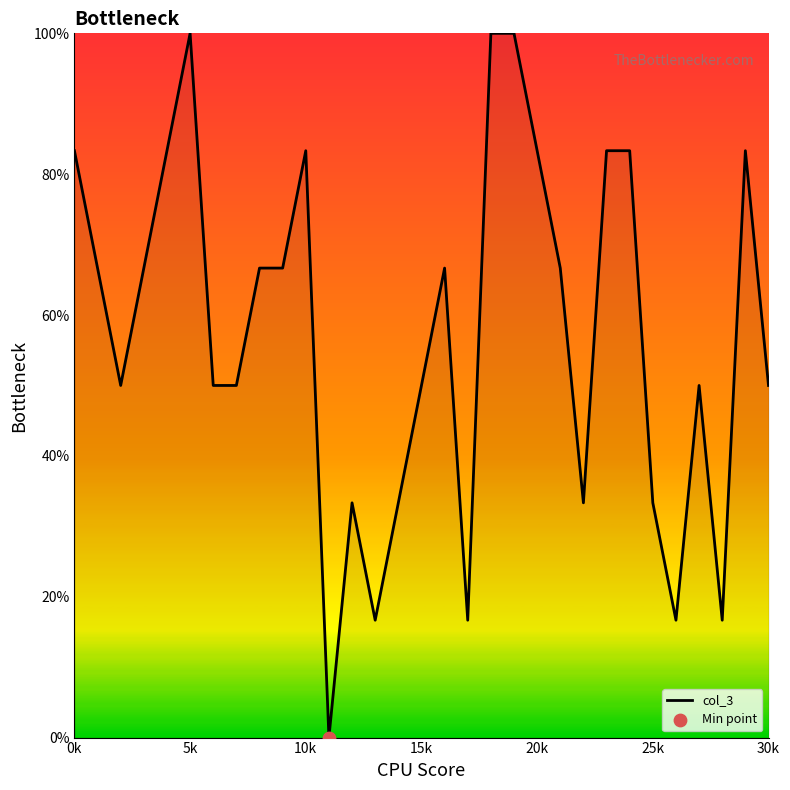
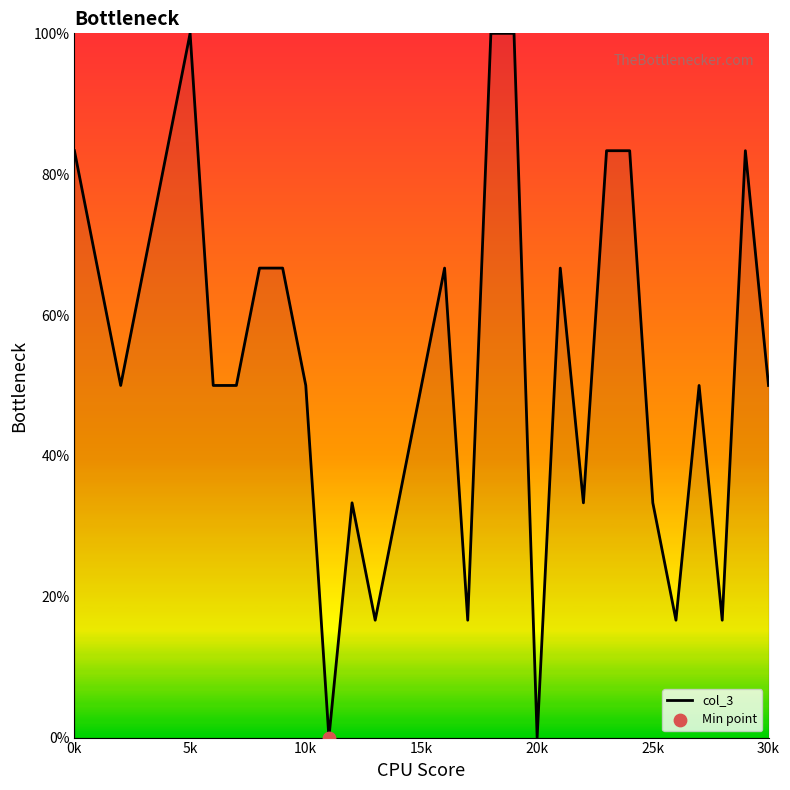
col_3, 10k: 83% -> 50%
col_3, 20k: 83% -> 0%
